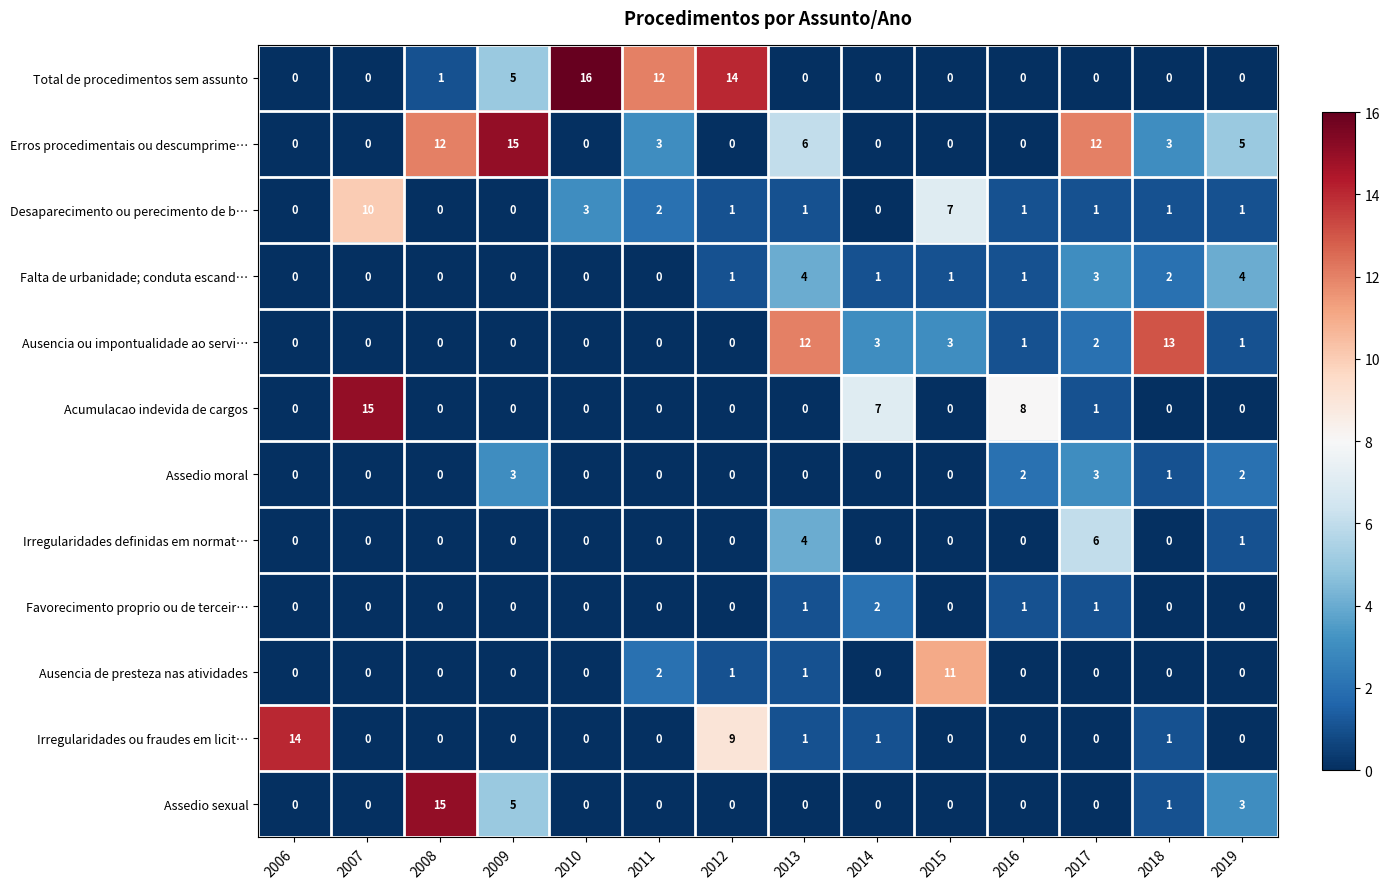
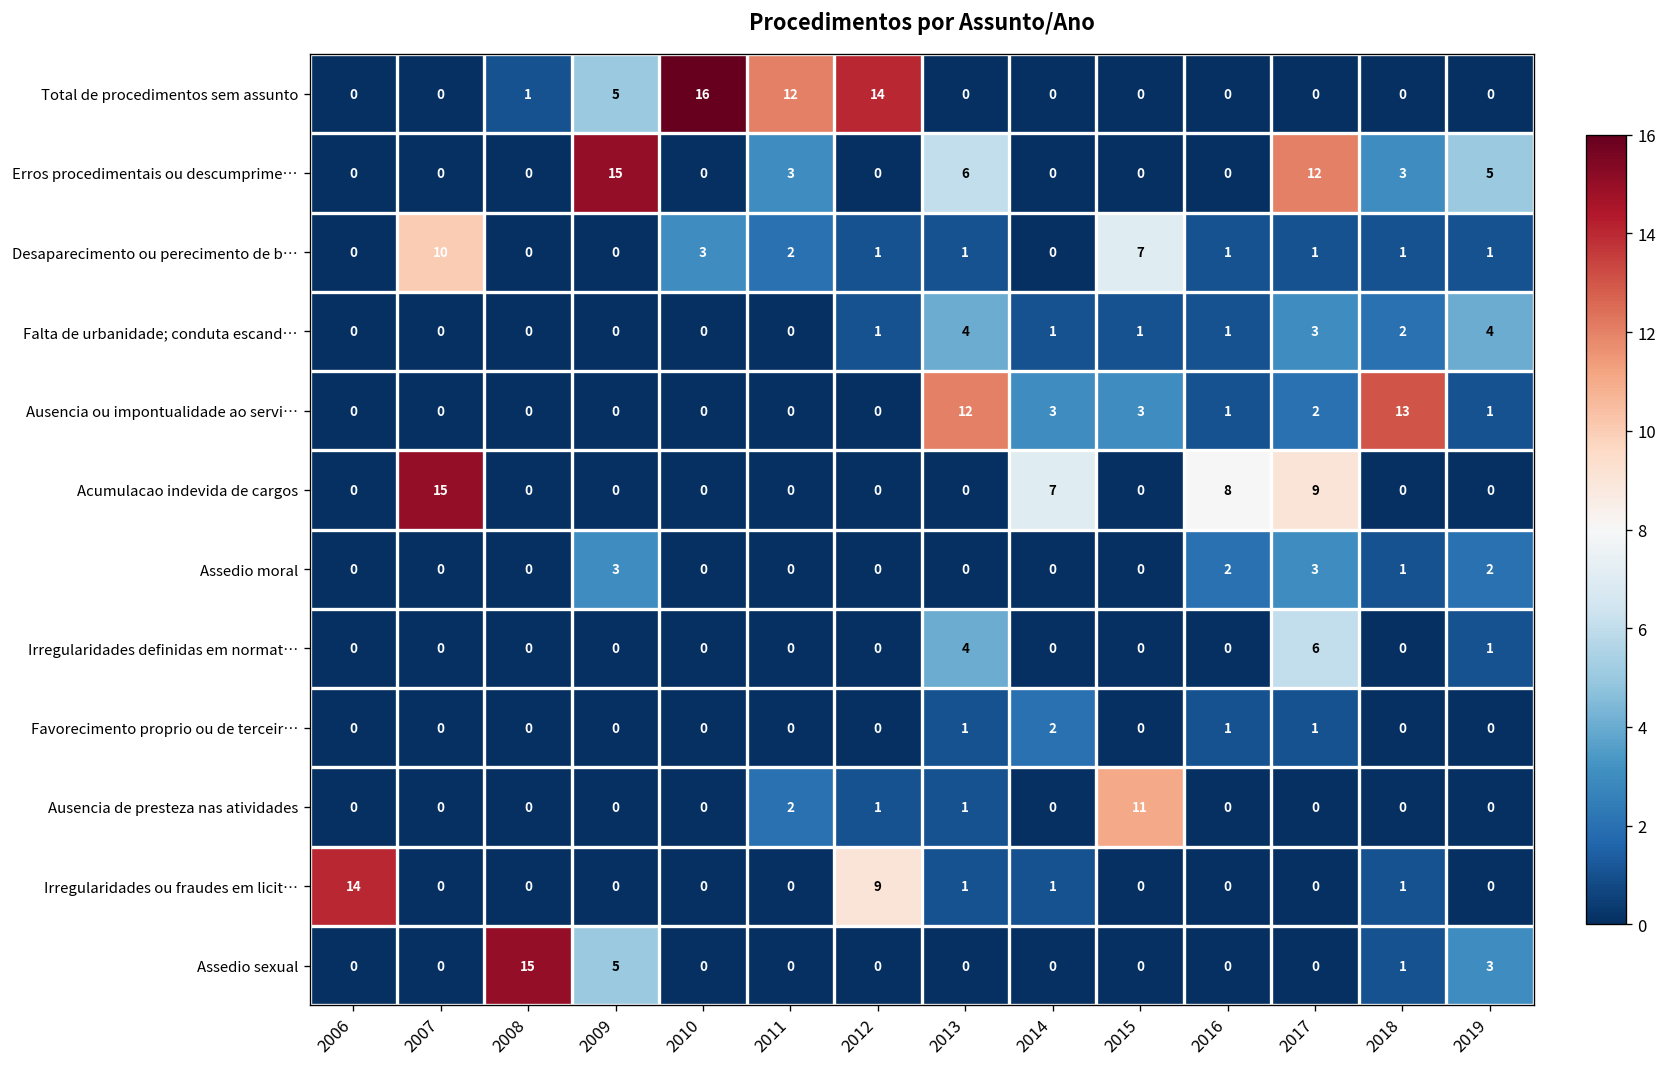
Erros procedimentais ou descumprime…, 2008: 12 -> 0
Acumulacao indevida de cargos, 2017: 1 -> 9
